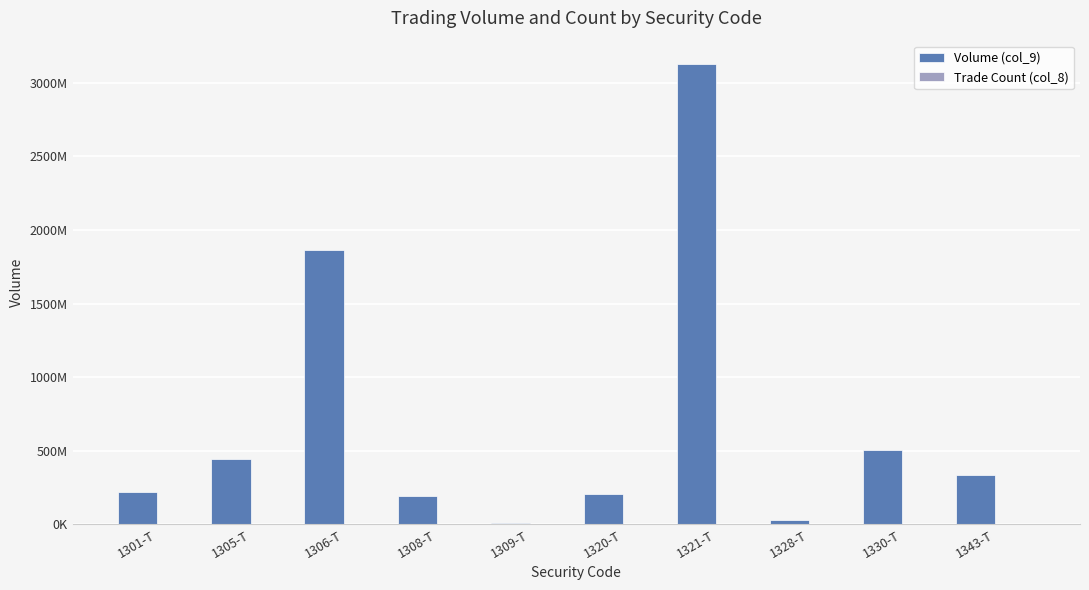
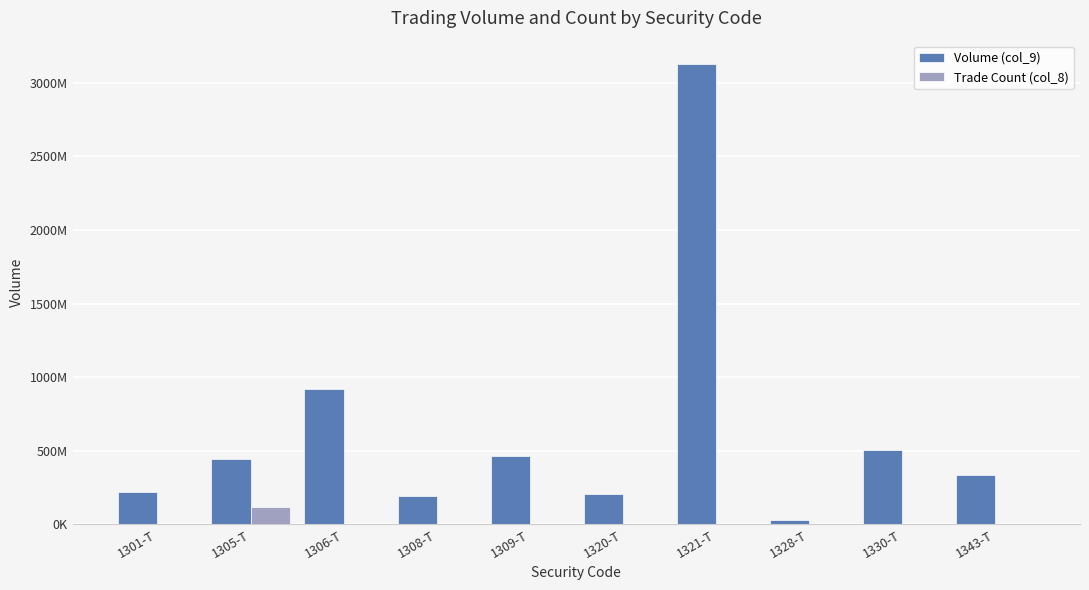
Trade Count (col_8), 1305-T: 0 -> 120000000
Volume (col_9), 1306-T: 1860000000 -> 920000000
Volume (col_9), 1309-T: 10000000 -> 460000000
